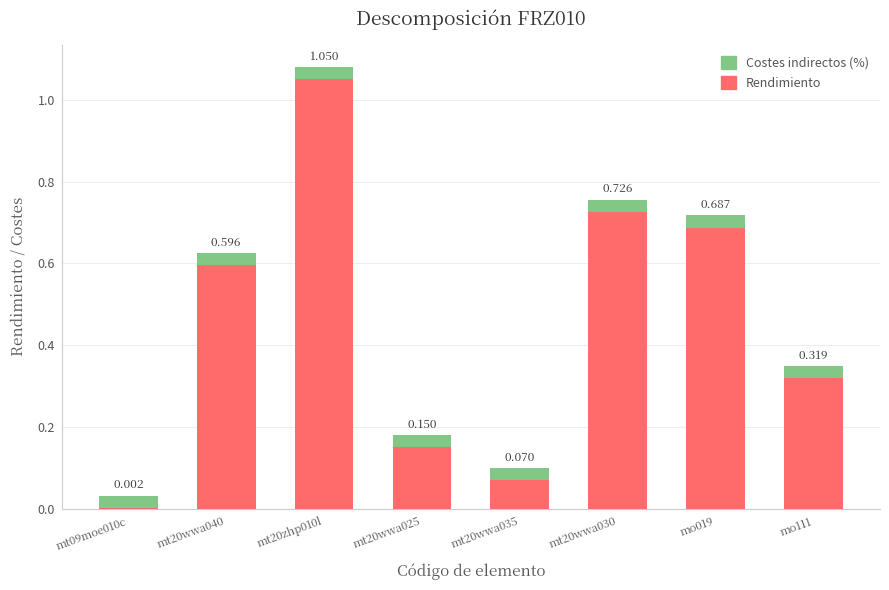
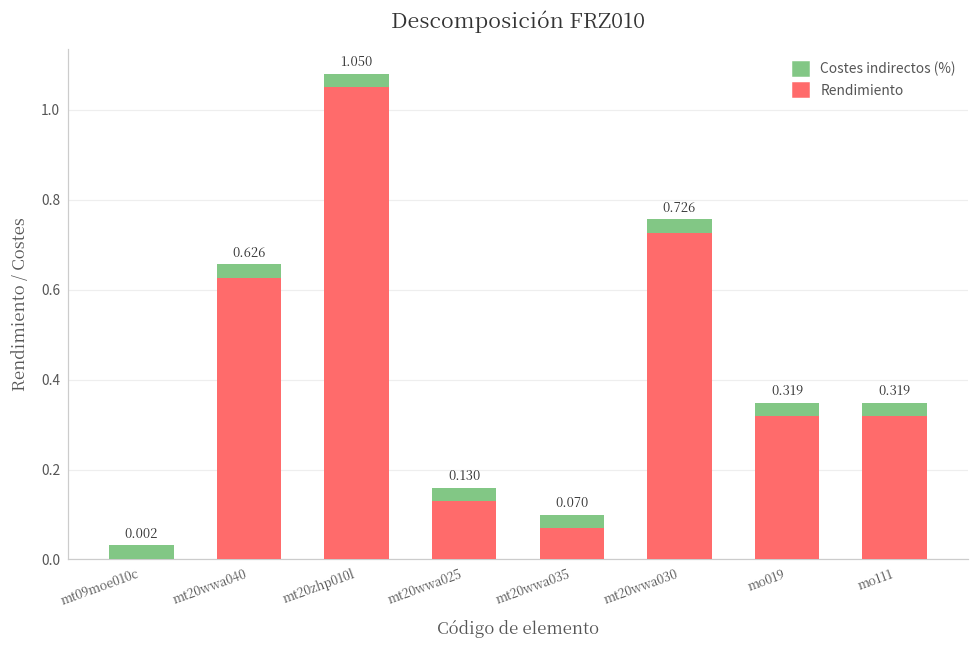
Rendimiento, mt20wwa040: 0.596 -> 0.626
Rendimiento, mt20wwa025: 0.150 -> 0.130
Rendimiento, mo019: 0.687 -> 0.319
